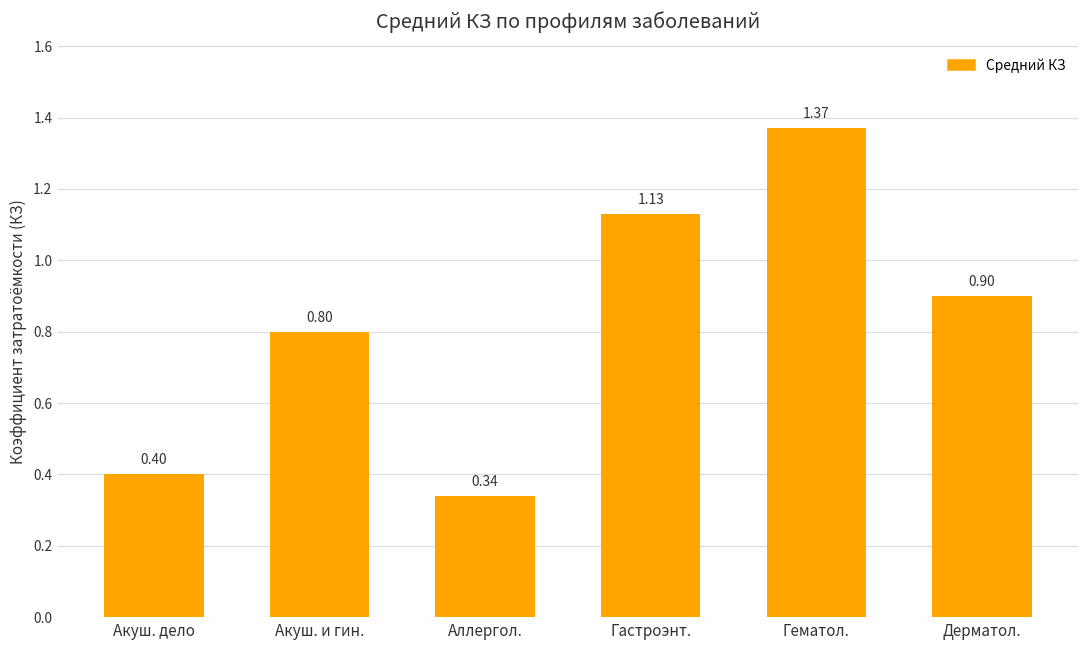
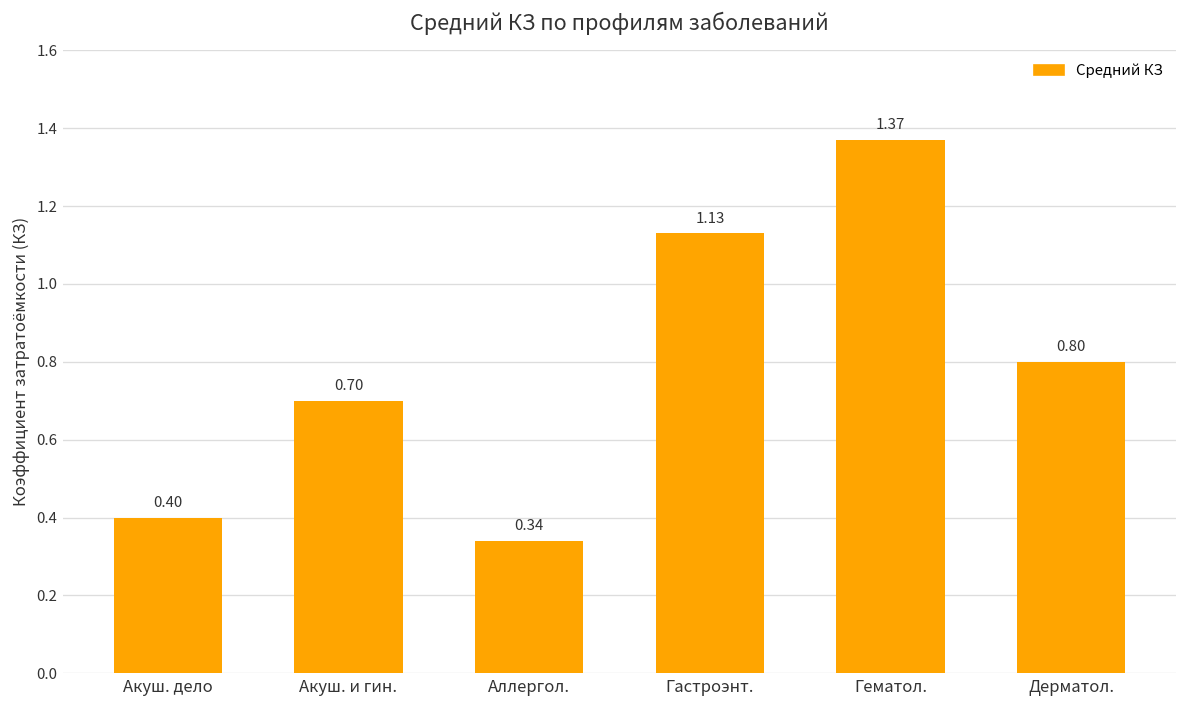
Акуш. и гин.: 0.80 -> 0.70
Дерматол.: 0.90 -> 0.80
